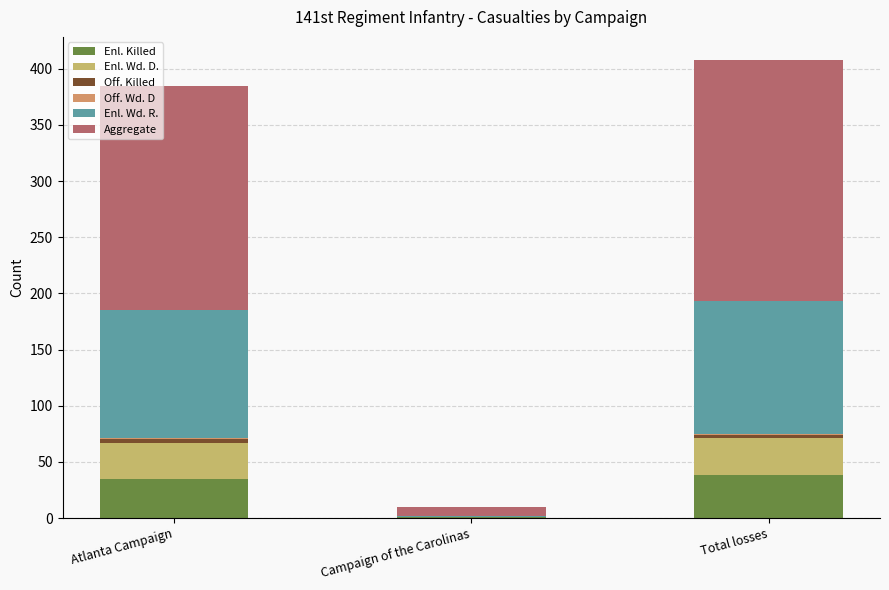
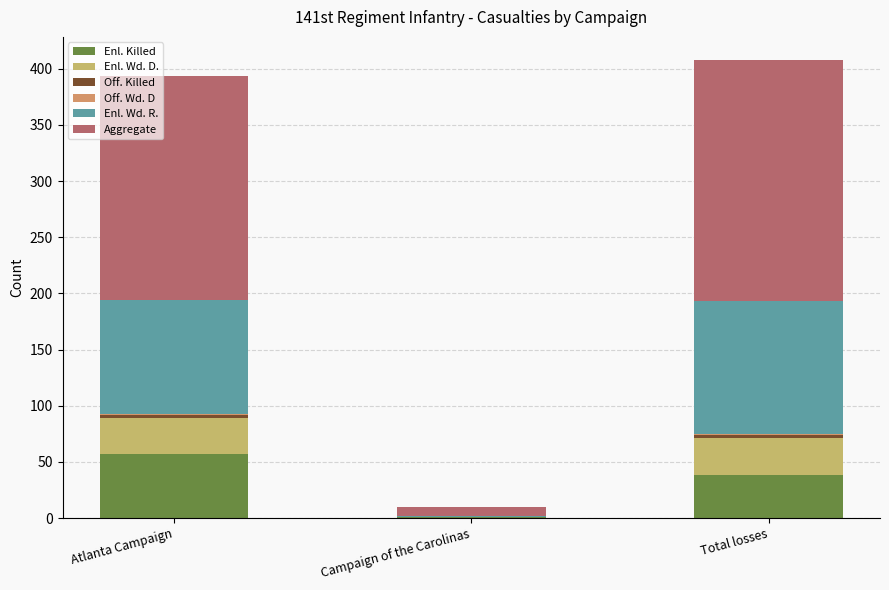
Enl. Killed, Atlanta Campaign: 35 -> 57
Enl. Wd. R., Atlanta Campaign: 114 -> 101
